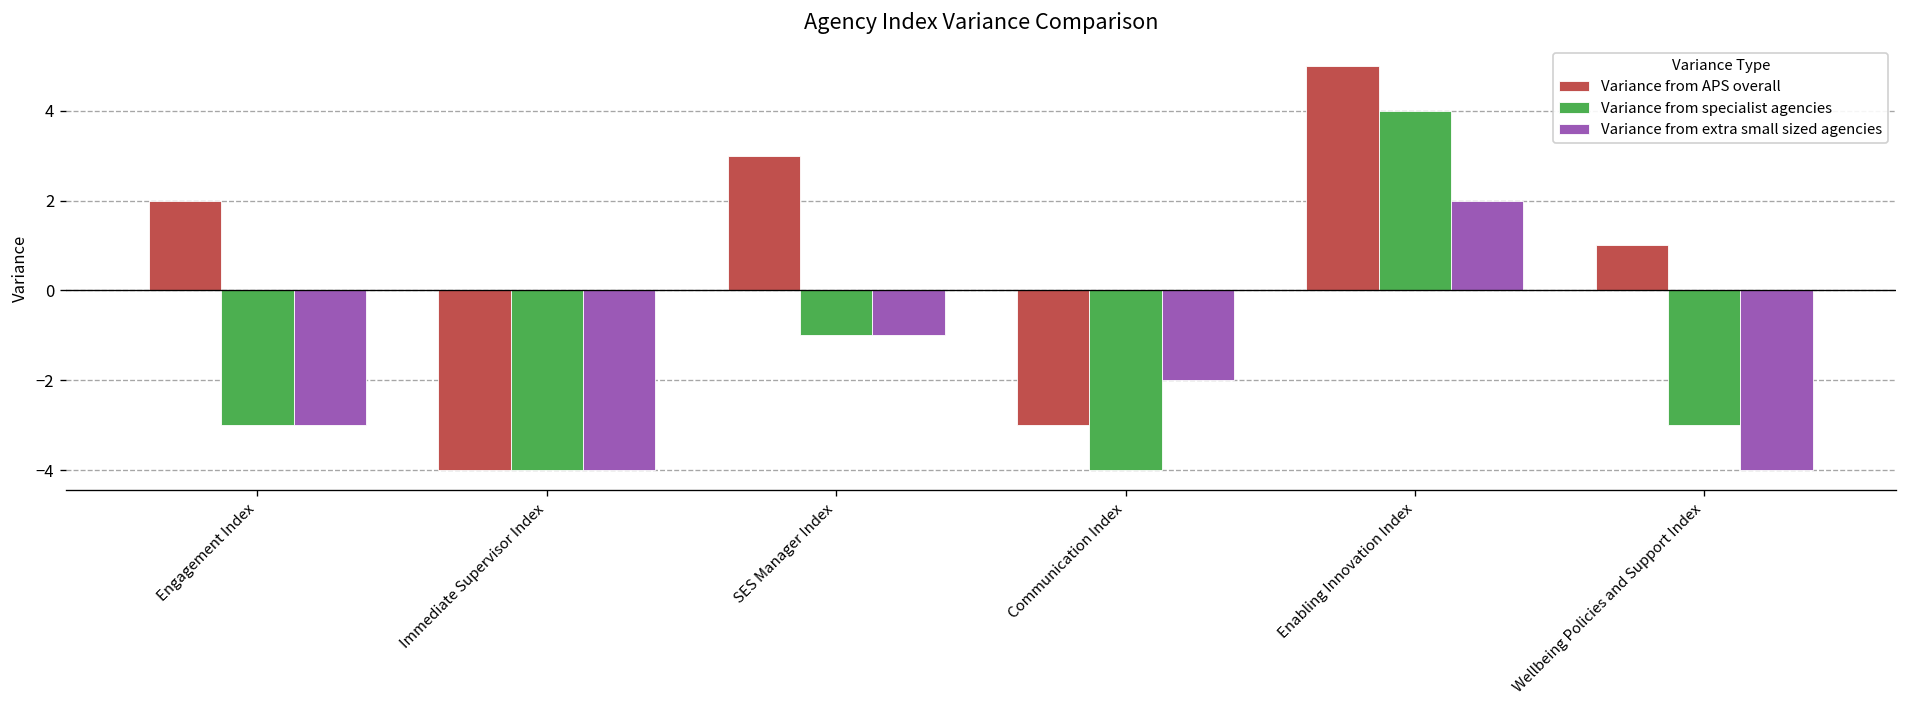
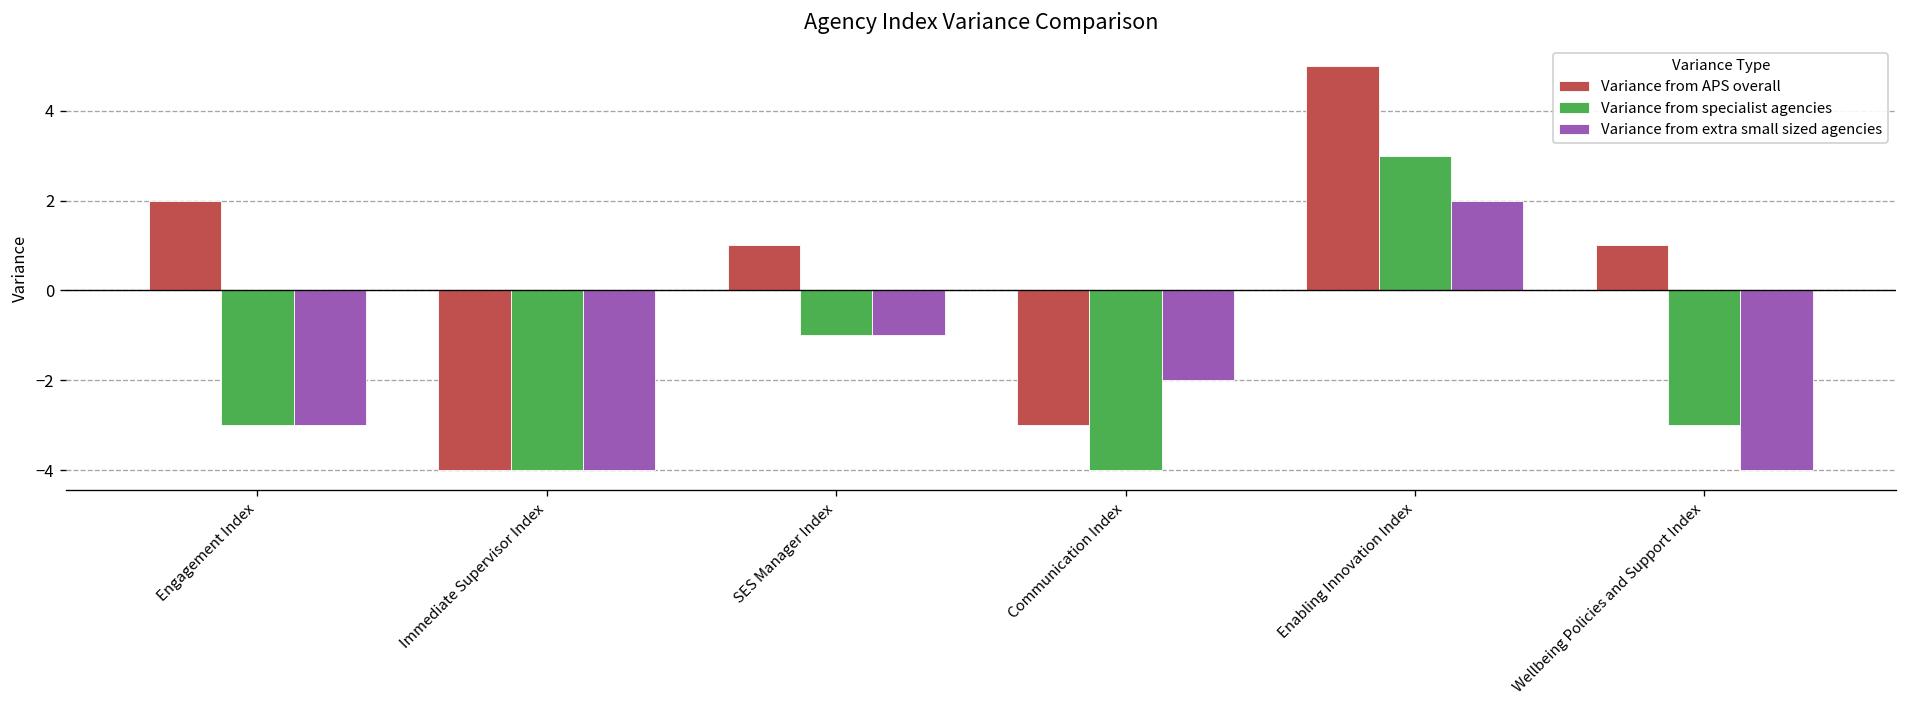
Variance from APS overall, SES Manager Index: 3 -> 1
Variance from specialist agencies, Enabling Innovation Index: 4 -> 3
